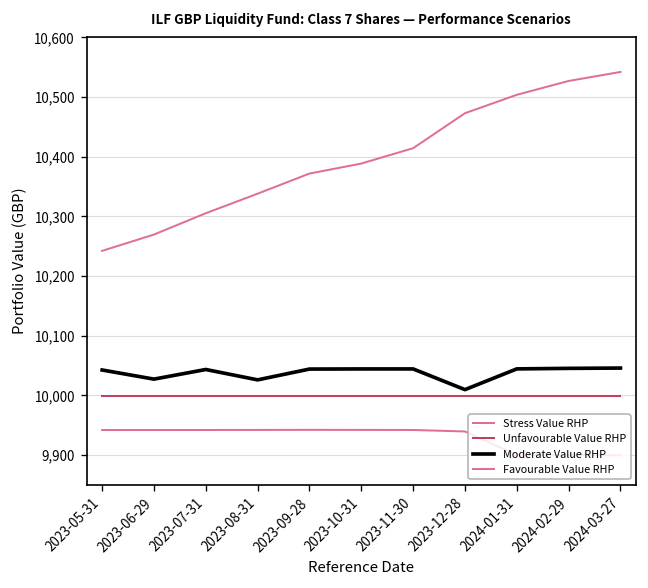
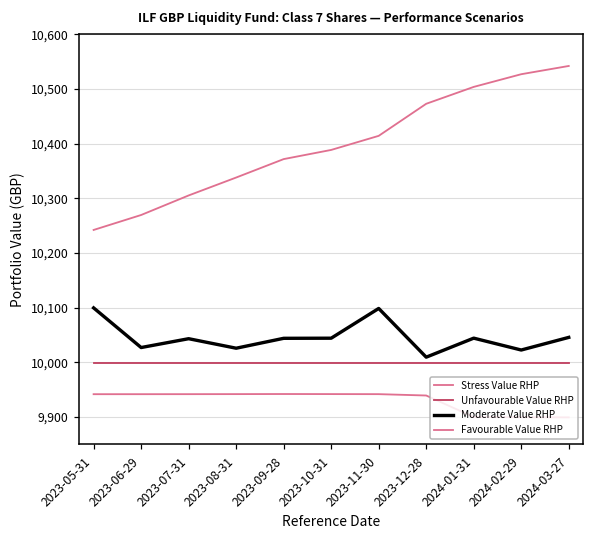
Moderate Value RHP, 2023-05-31: 10,040 -> 10,100
Moderate Value RHP, 2023-11-30: 10,040 -> 10,100
Moderate Value RHP, 2024-02-29: 10,050 -> 10,020
